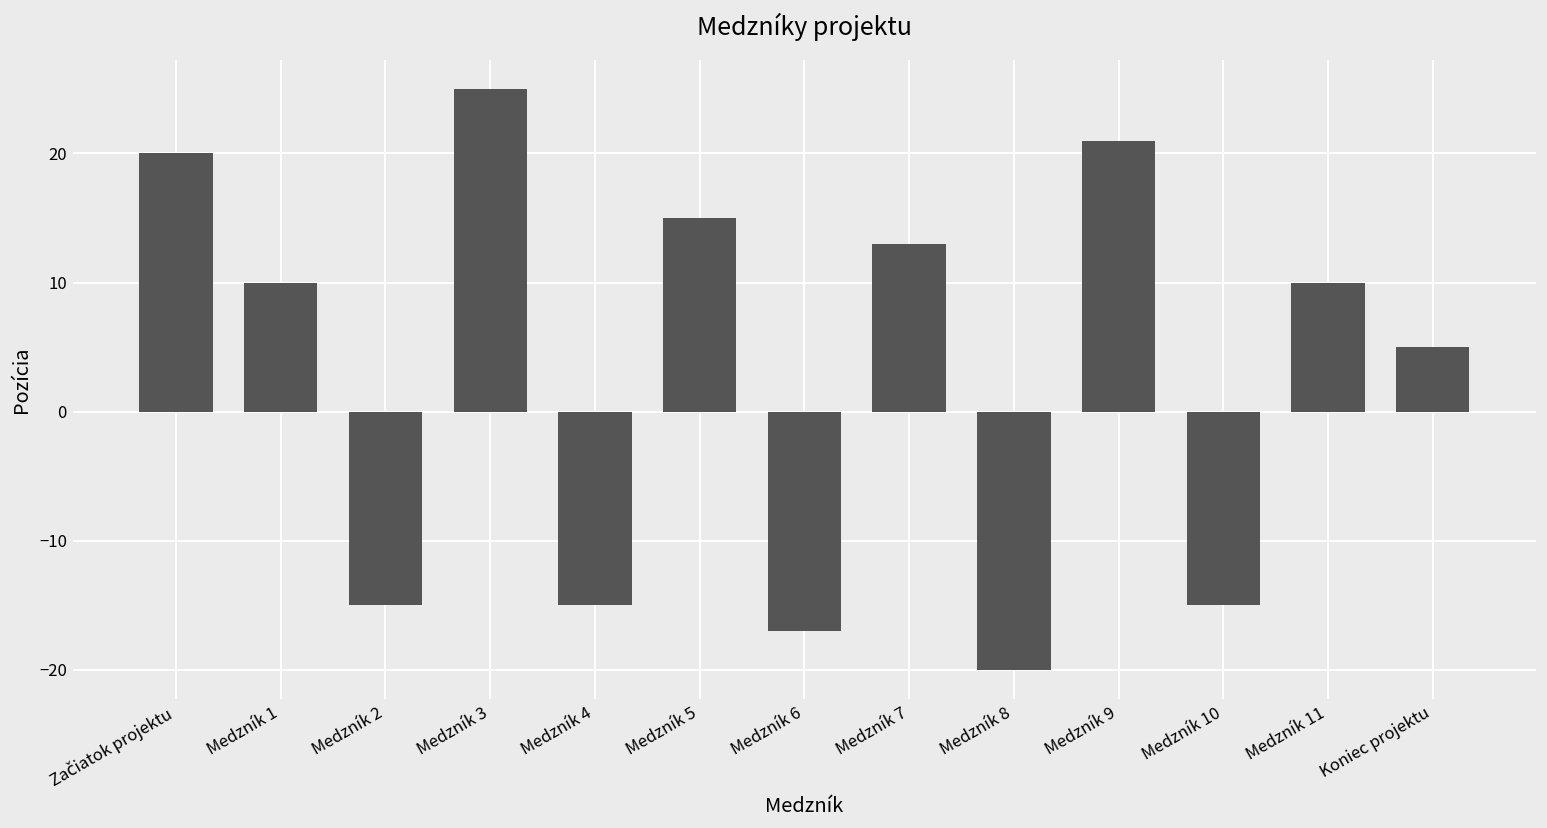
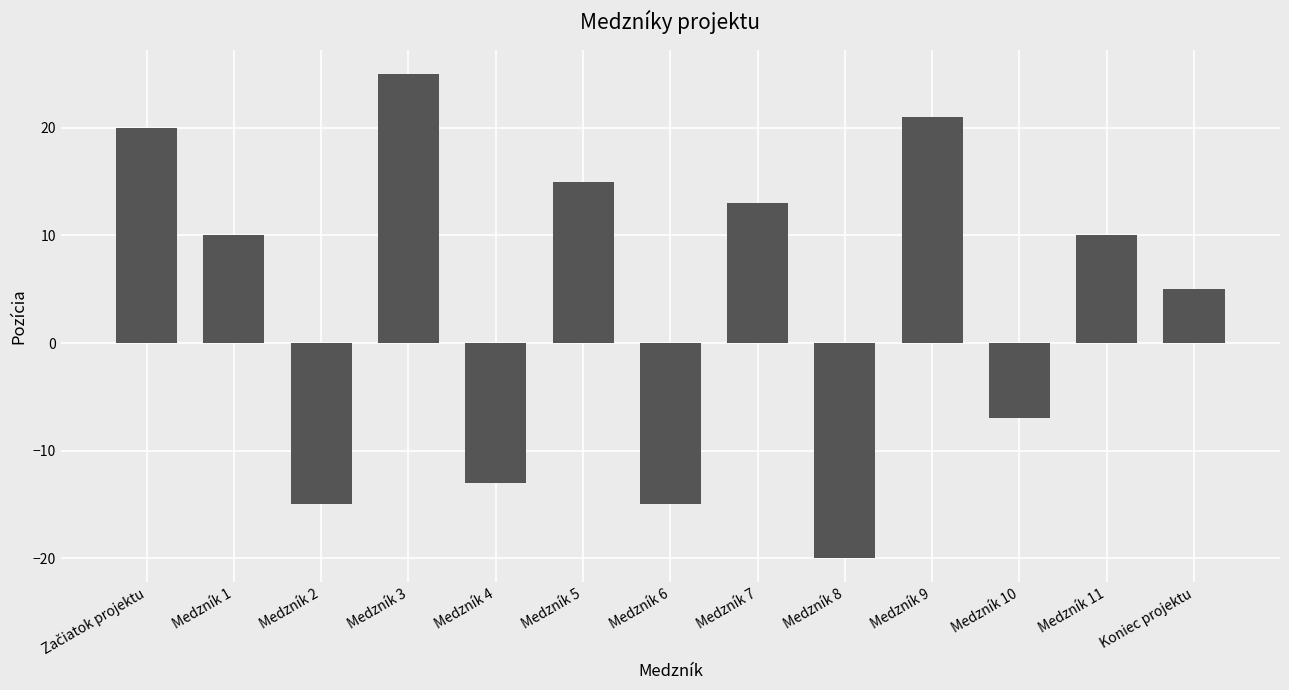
Medzník 4: -15 -> -13
Medzník 6: -17 -> -15
Medzník 10: -15 -> -7
